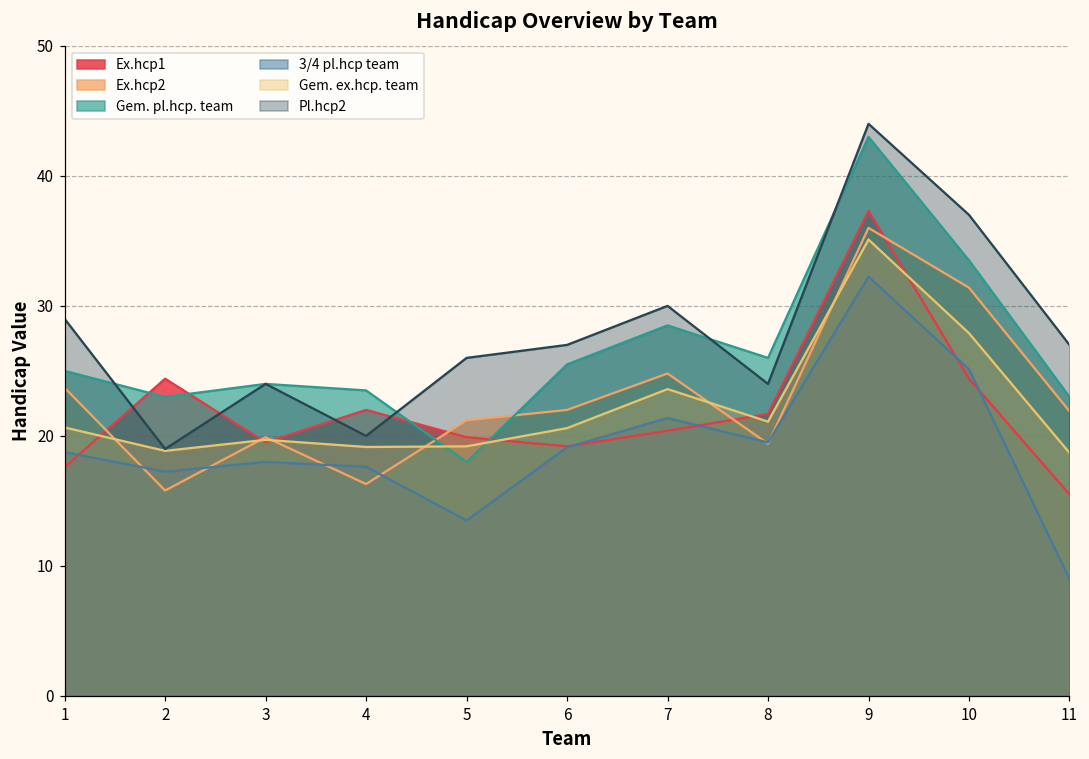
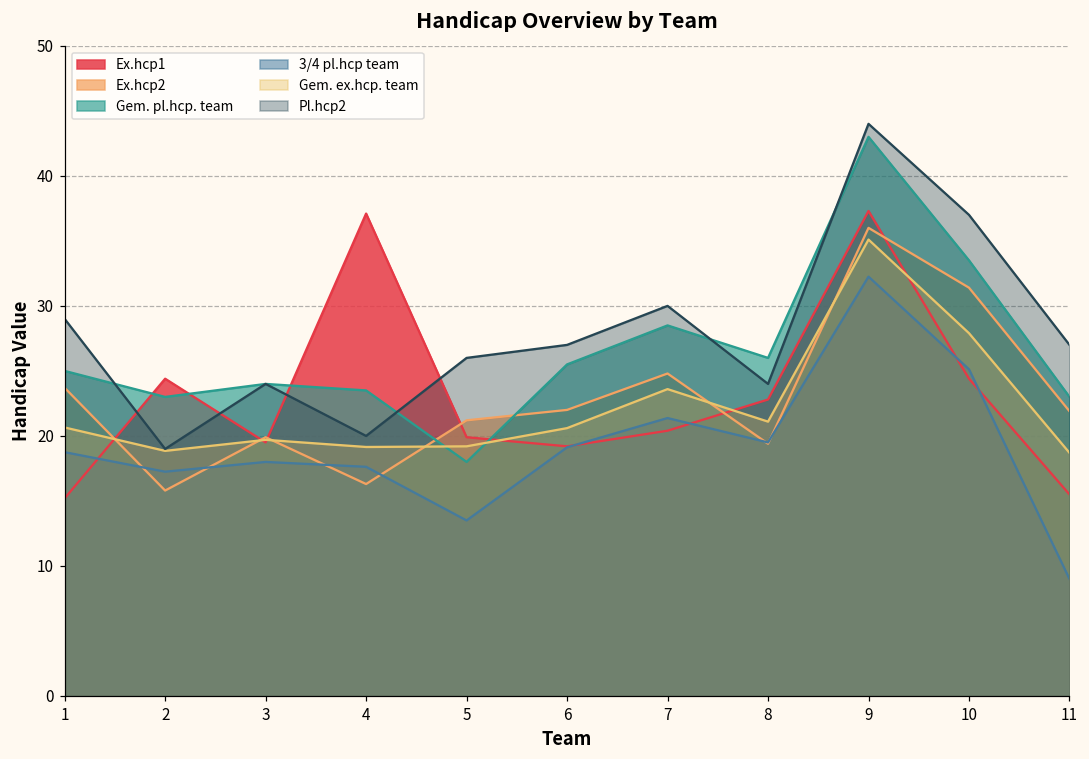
Ex.hcp1, 1: 17.6 -> 15.2
Ex.hcp1, 4: 22.0 -> 37.1
Ex.hcp1, 8: 21.7 -> 22.8
